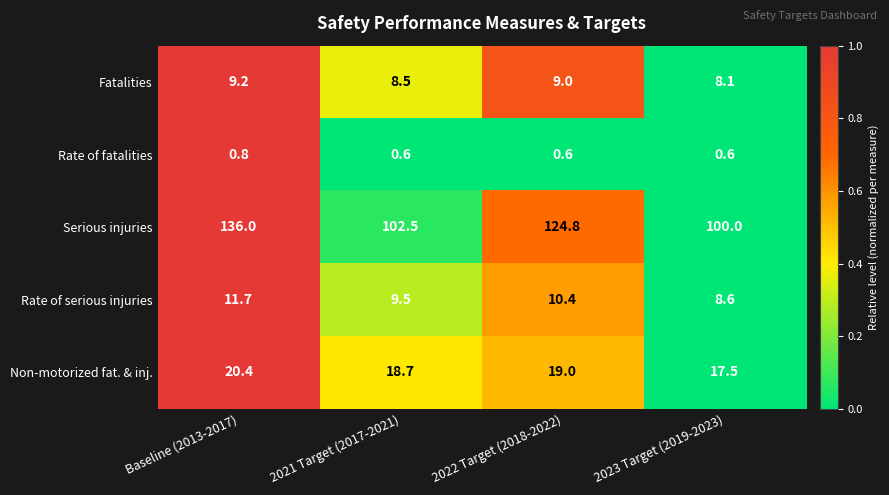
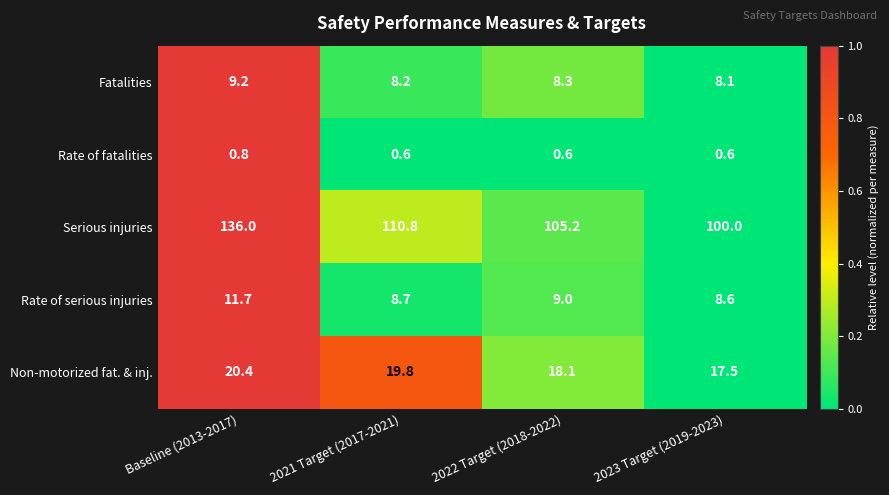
Fatalities, 2021 Target (2017-2021): 8.5 -> 8.2
Fatalities, 2022 Target (2018-2022): 9.0 -> 8.3
Serious injuries, 2021 Target (2017-2021): 102.5 -> 110.8
Serious injuries, 2022 Target (2018-2022): 124.8 -> 105.2
Rate of serious injuries, 2021 Target (2017-2021): 9.5 -> 8.7
Rate of serious injuries, 2022 Target (2018-2022): 10.4 -> 9.0
Non-motorized fat. & inj., 2021 Target (2017-2021): 18.7 -> 19.8
Non-motorized fat. & inj., 2022 Target (2018-2022): 19.0 -> 18.1
